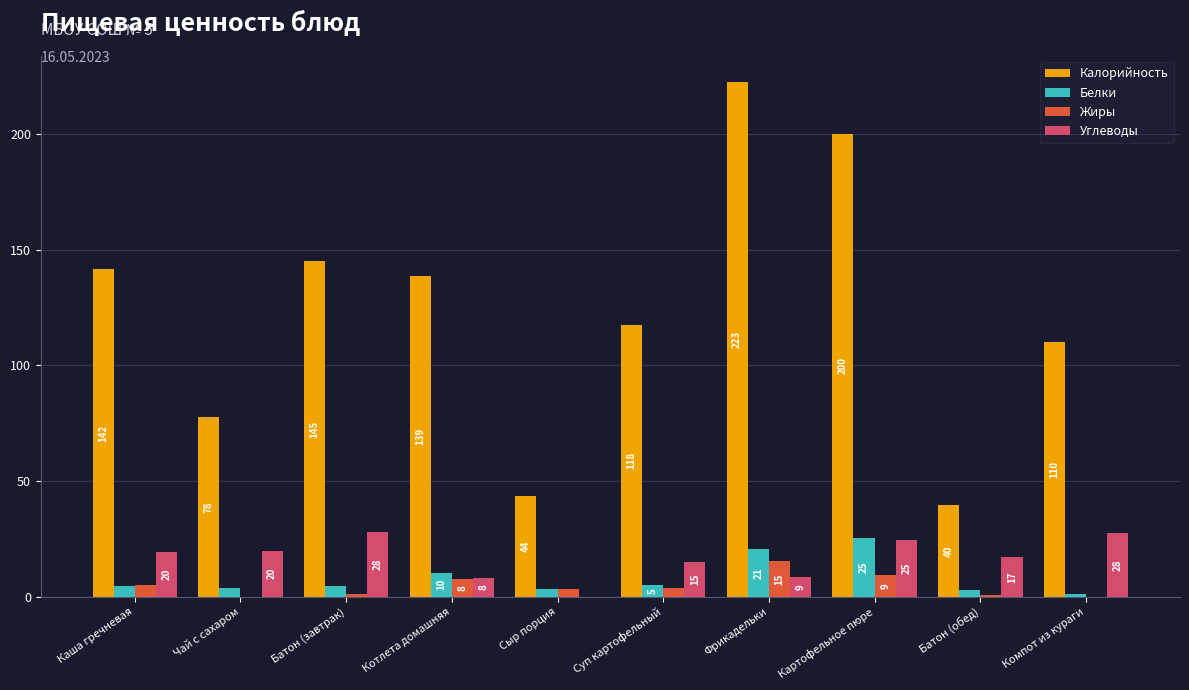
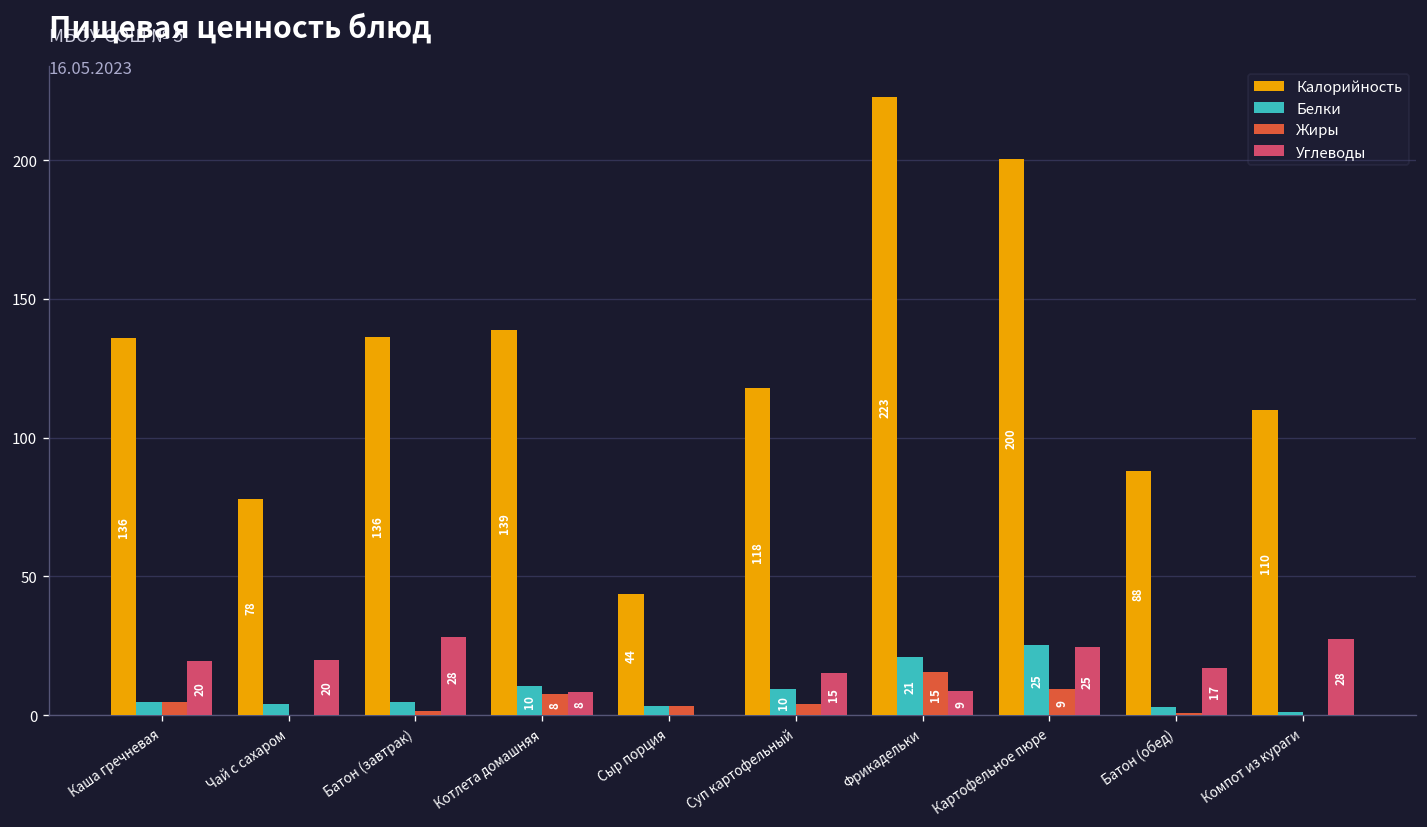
Калорийность, Каша гречневая: 142 -> 136
Калорийность, Батон (завтрак): 145 -> 136
Белки, Суп картофельный: 5 -> 10
Калорийность, Батон (обед): 40 -> 88
